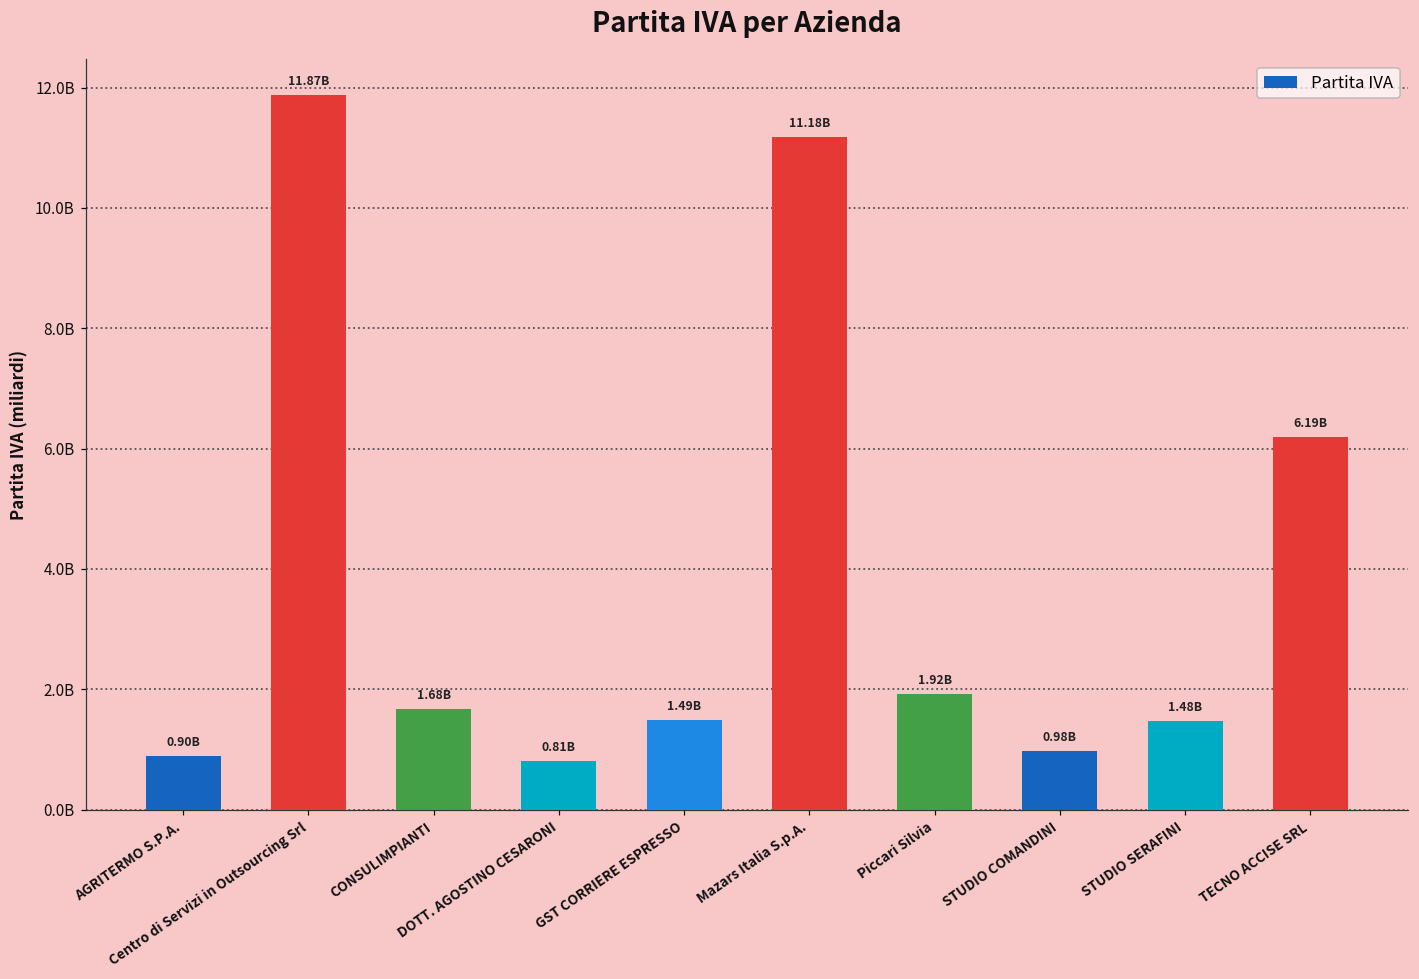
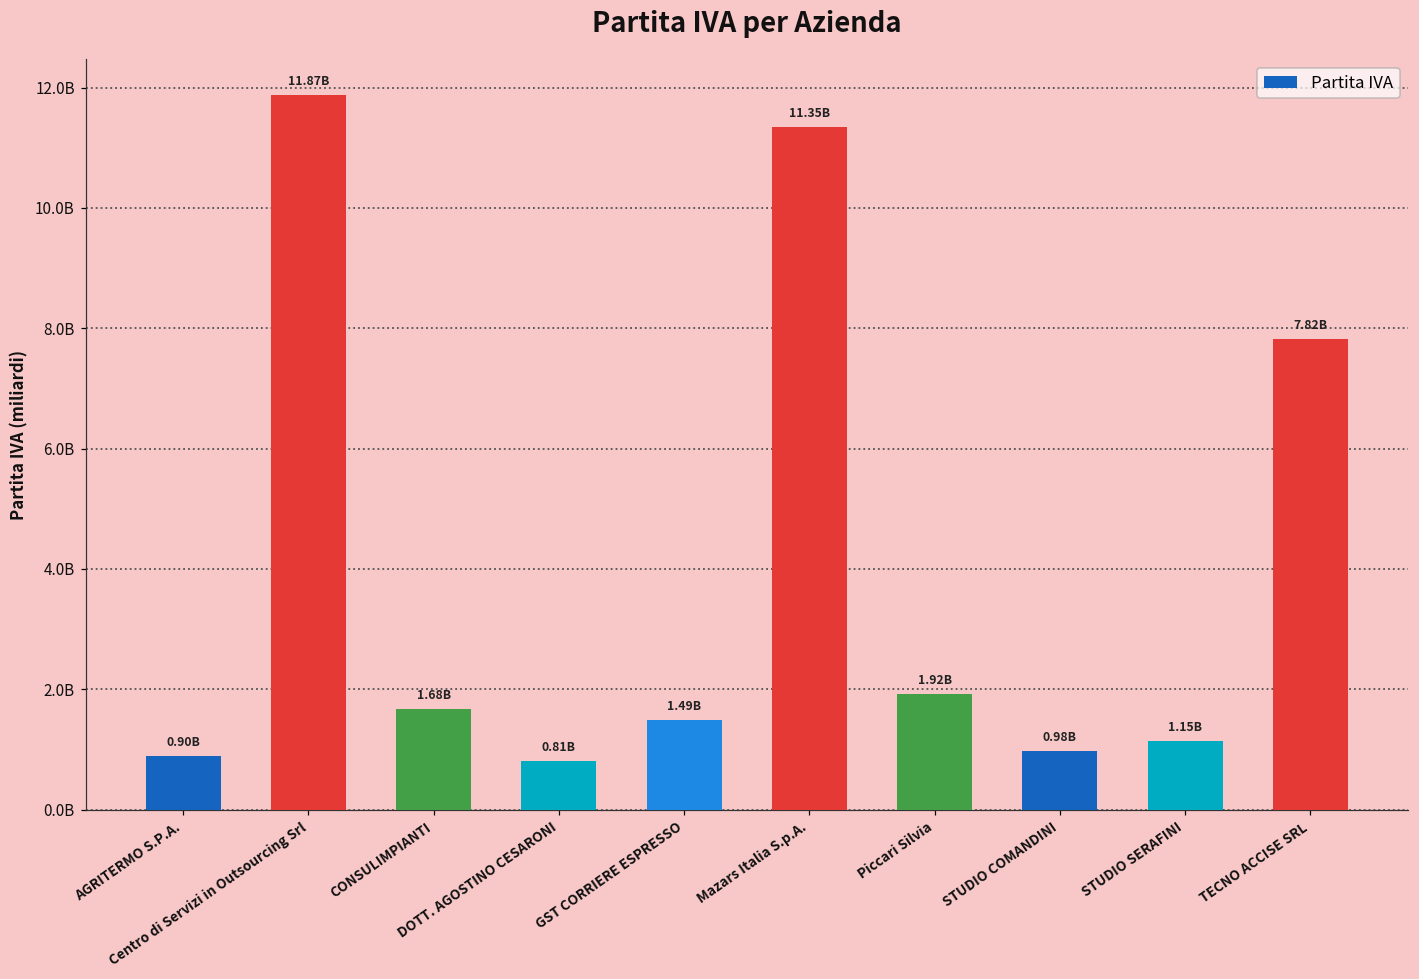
Mazars Italia S.p.A.: 11.18B -> 11.35B
STUDIO SERAFINI: 1.48B -> 1.15B
TECNO ACCISE SRL: 6.19B -> 7.82B
